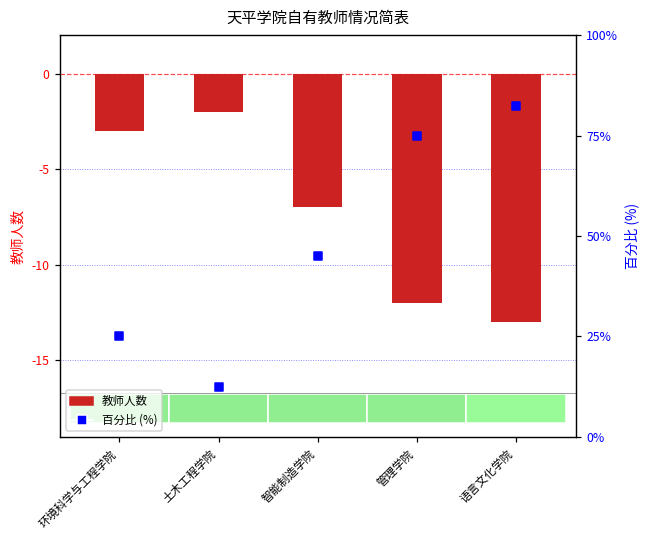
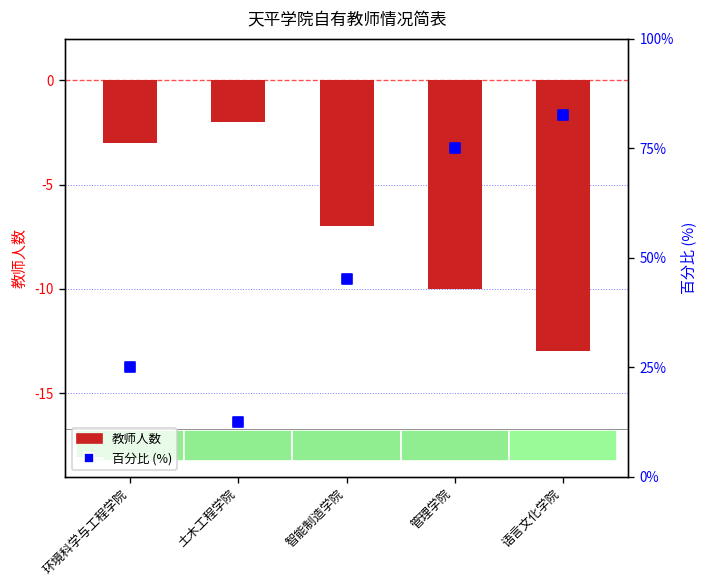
教师人数, 管理学院: -12.0 -> -10.0
